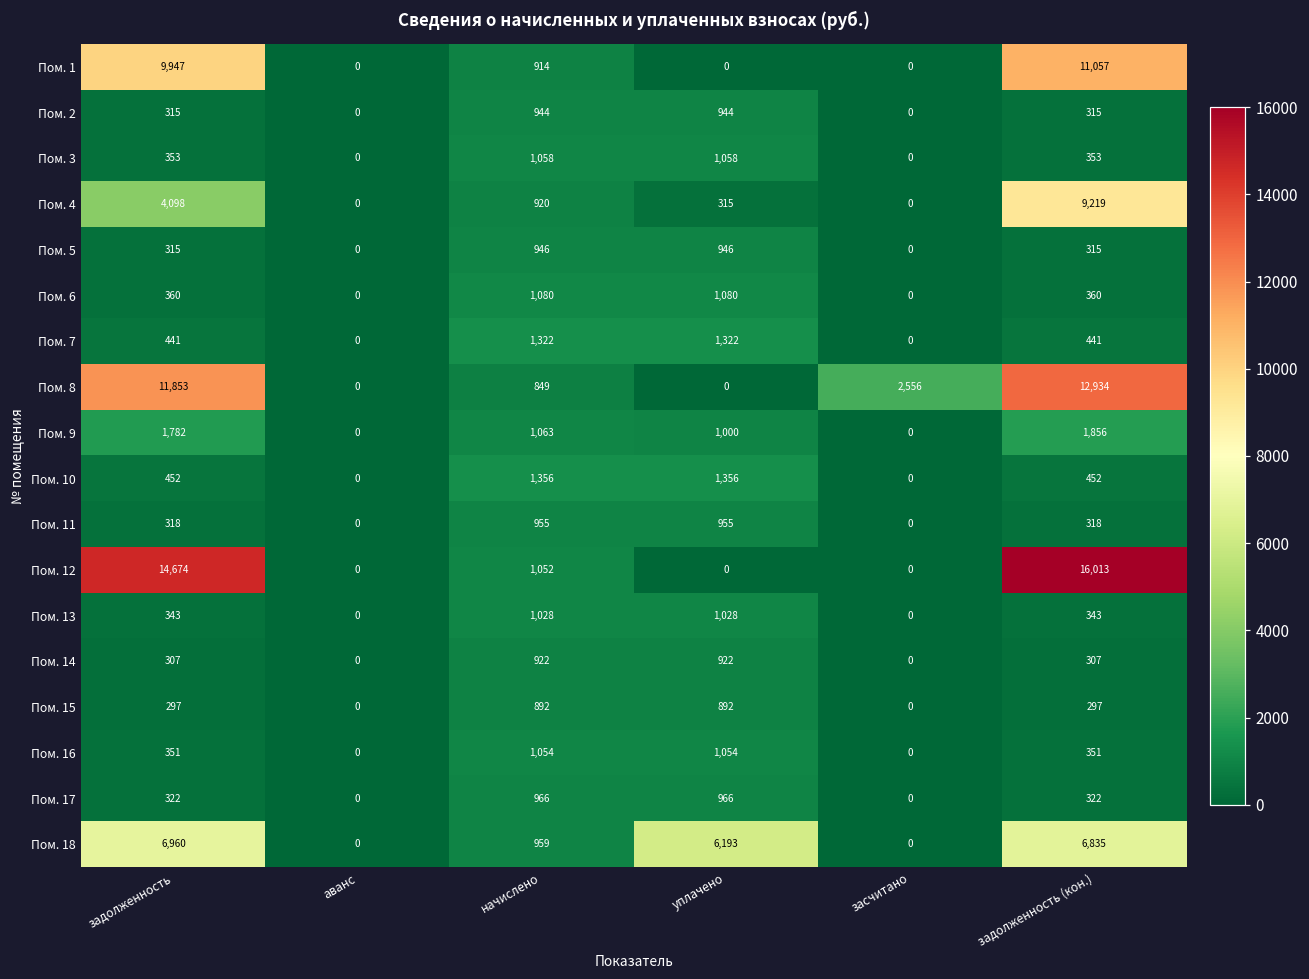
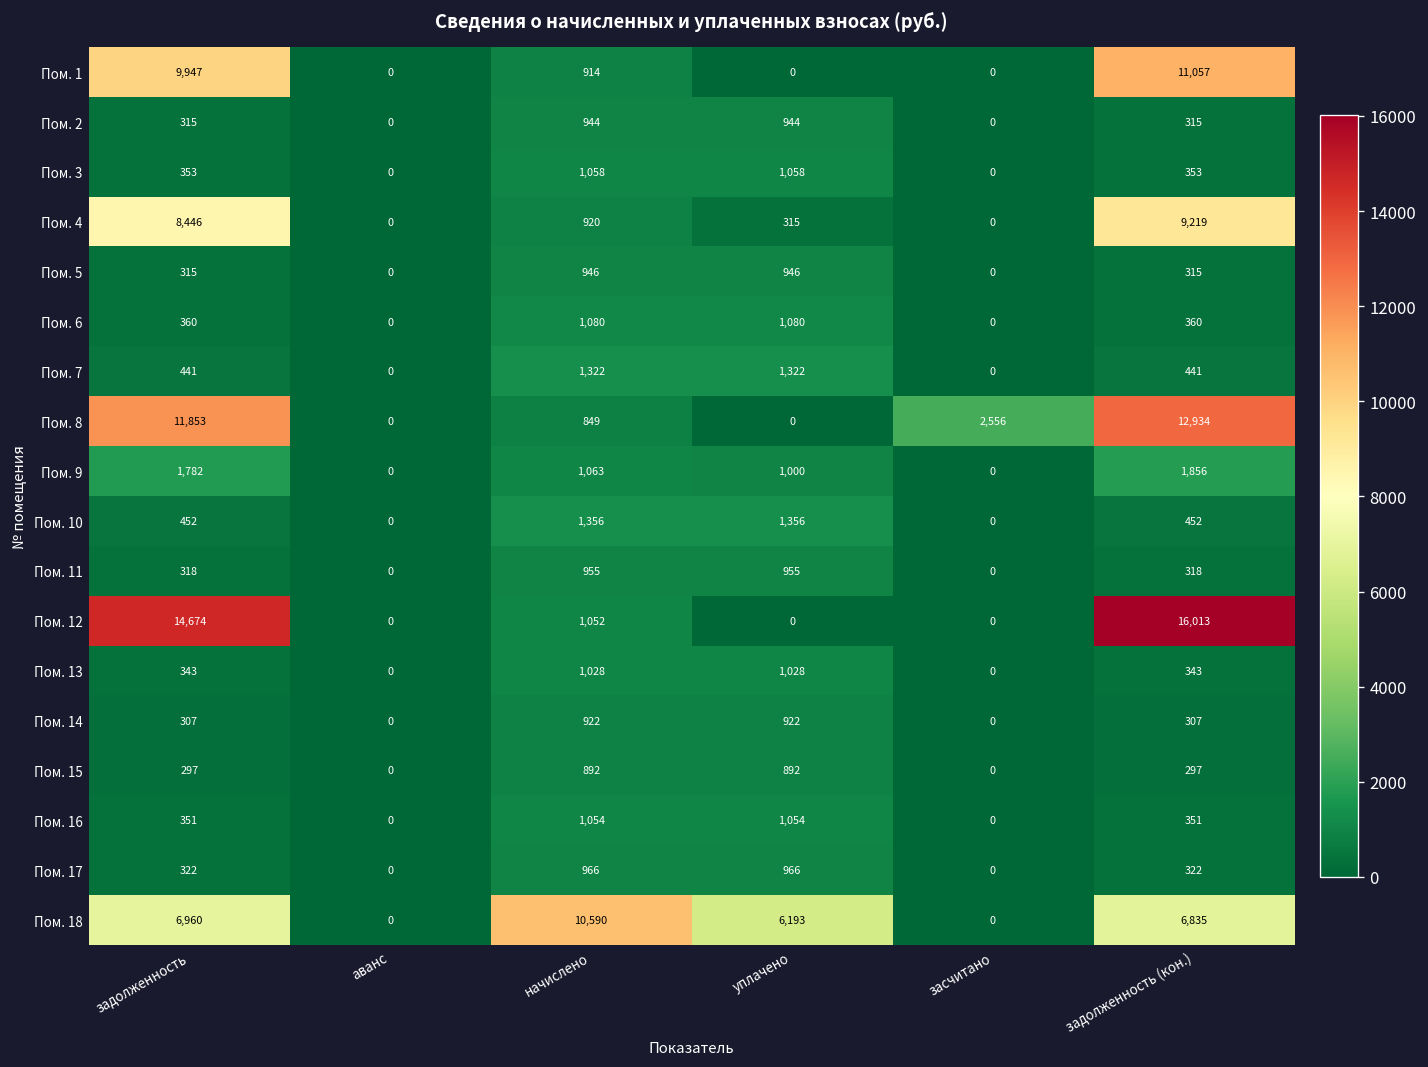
Пом. 4, задолженность: 4,098 -> 8,446
Пом. 18, начислено: 959 -> 10,590
